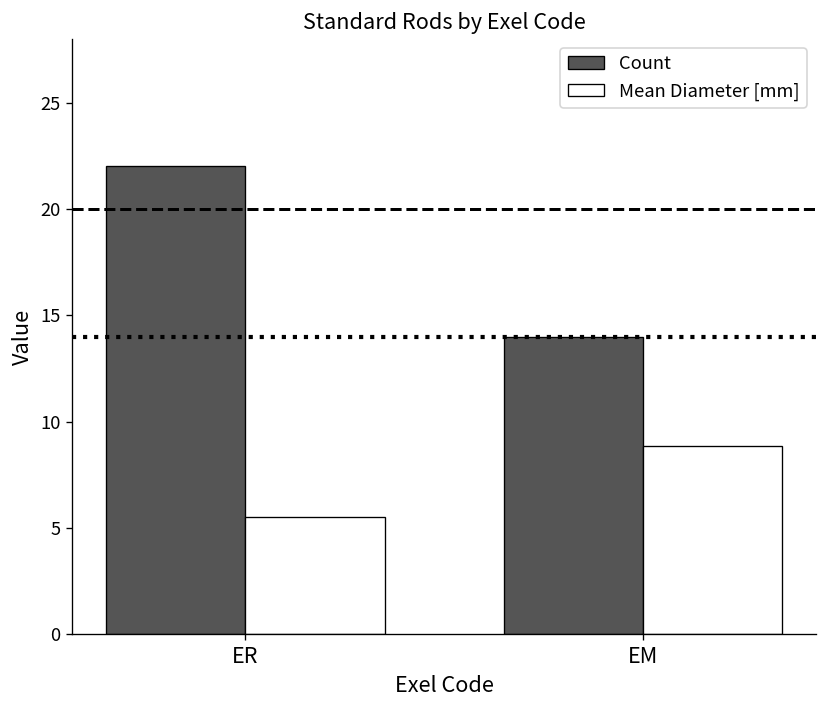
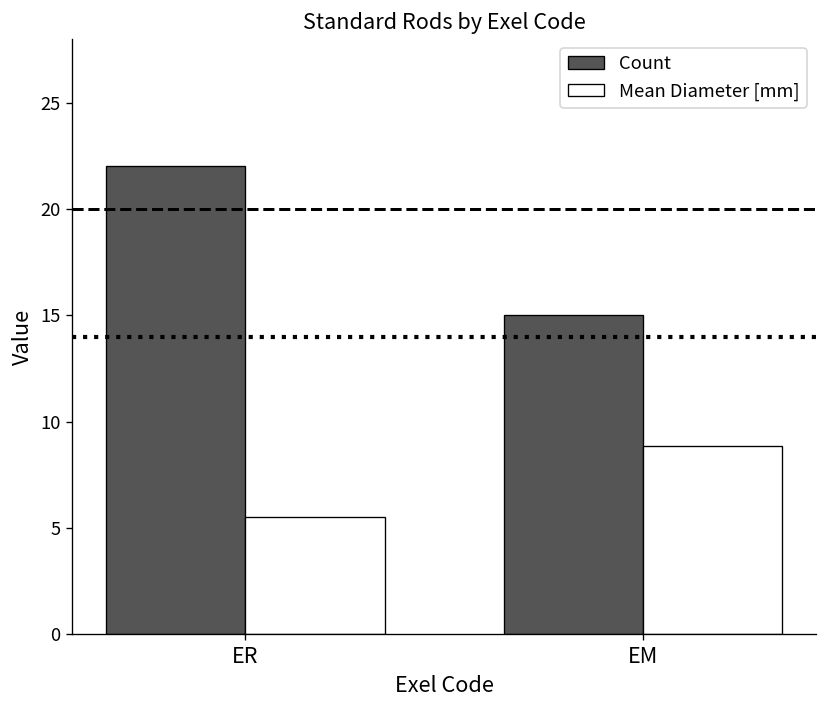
Count, EM: 14 -> 15
